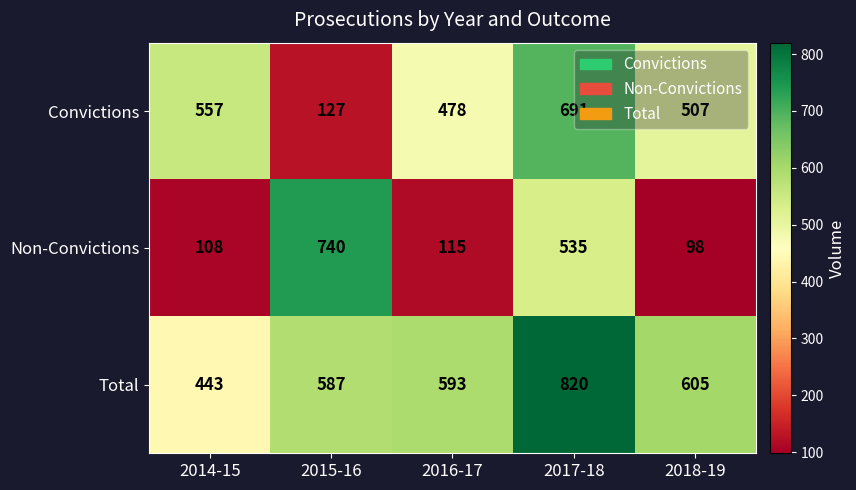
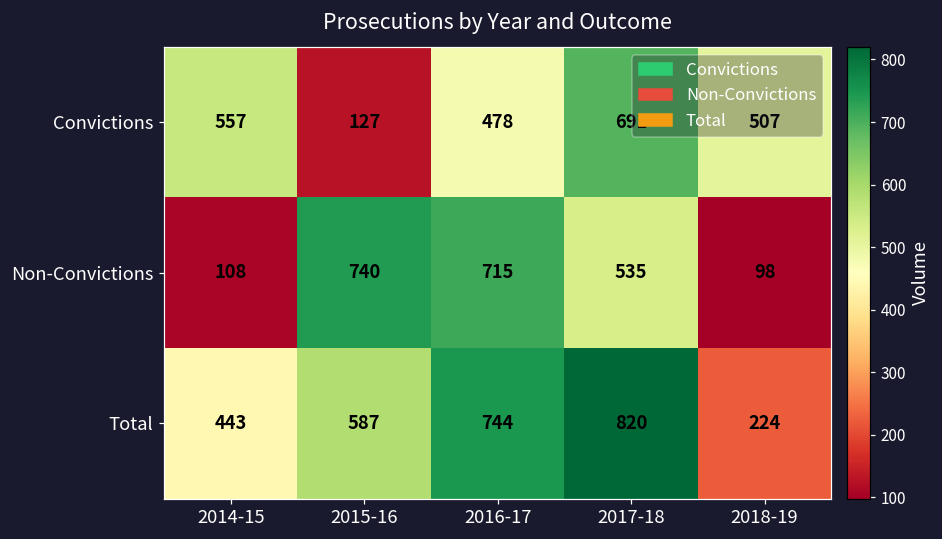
Non-Convictions, 2016-17: 115 -> 715
Total, 2016-17: 593 -> 744
Total, 2018-19: 605 -> 224
